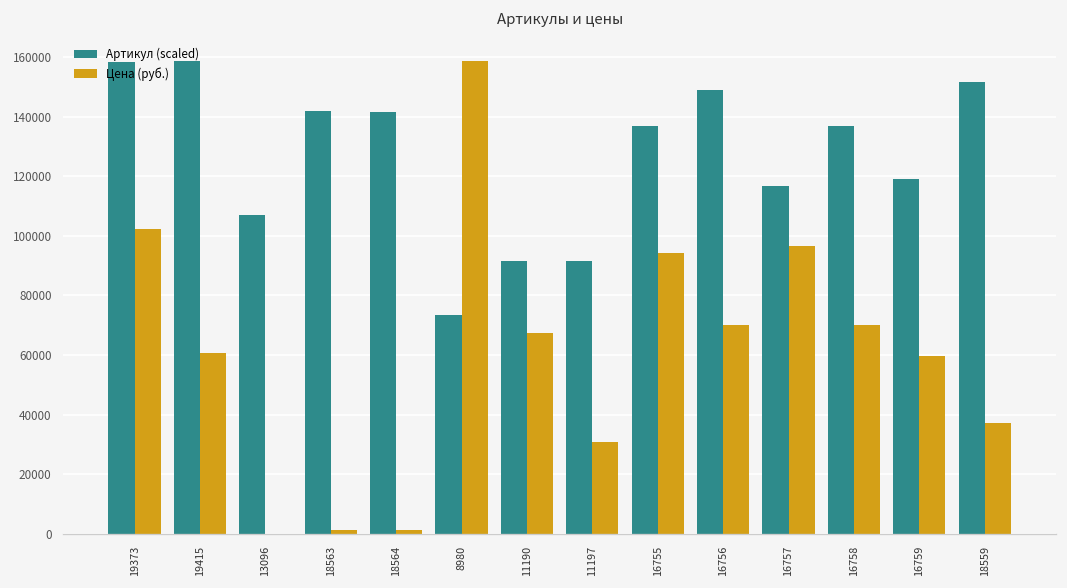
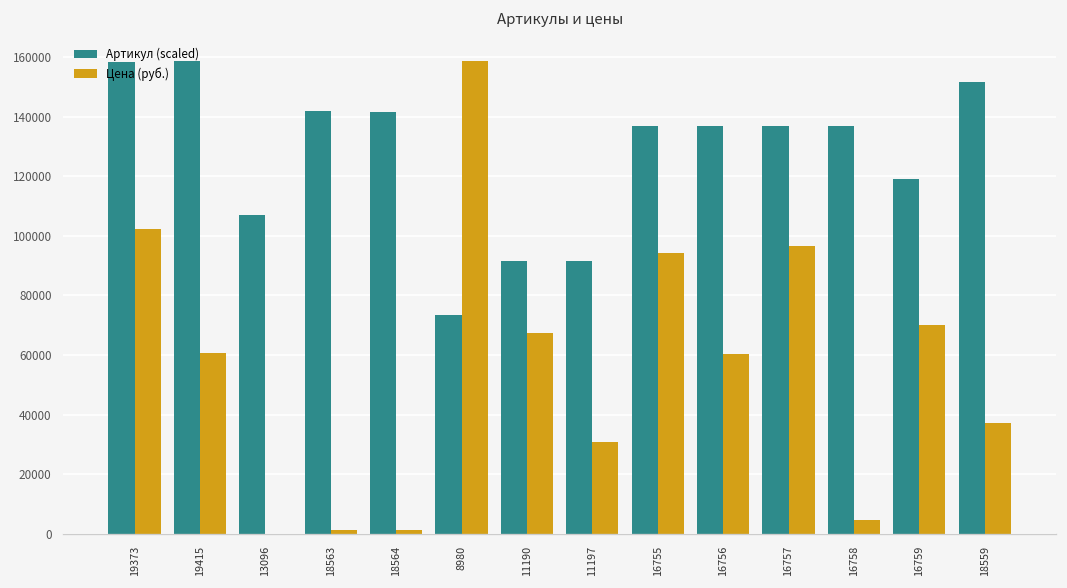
Артикул (scaled), 16756: 149000 -> 137000
Цена (руб.), 16756: 70000 -> 60000
Артикул (scaled), 16757: 117000 -> 137000
Цена (руб.), 16758: 70000 -> 5000
Цена (руб.), 16759: 60000 -> 70000
